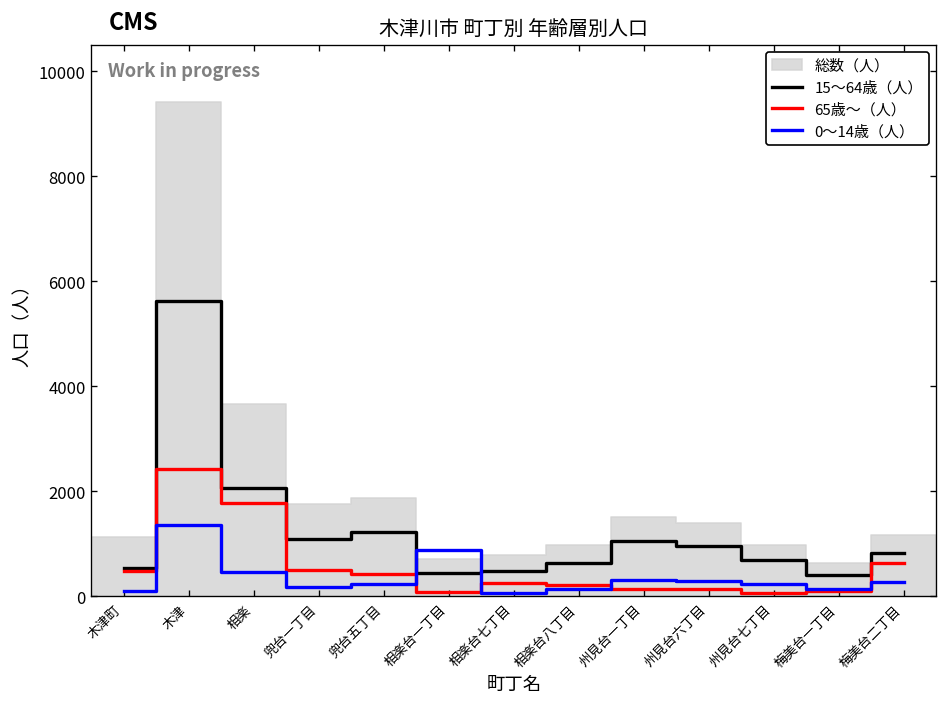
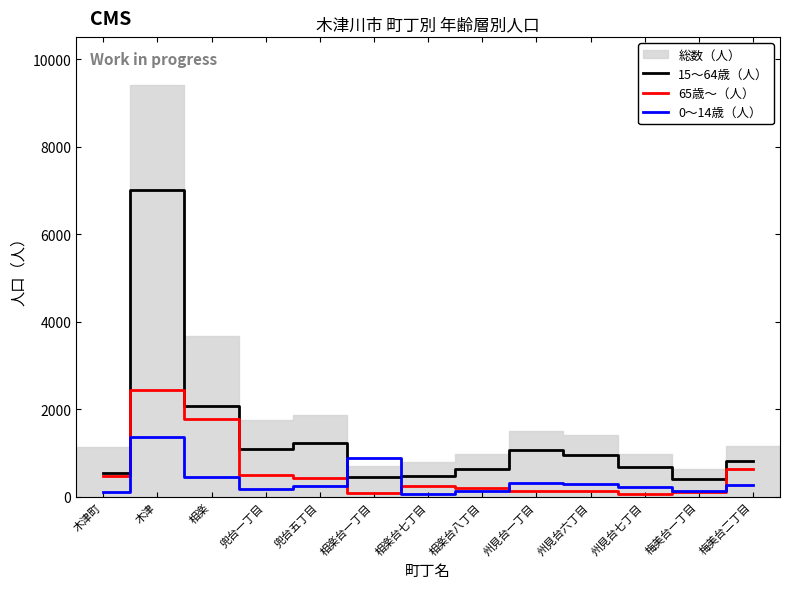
15～64歳（人）, 木津: 5600 -> 7000
